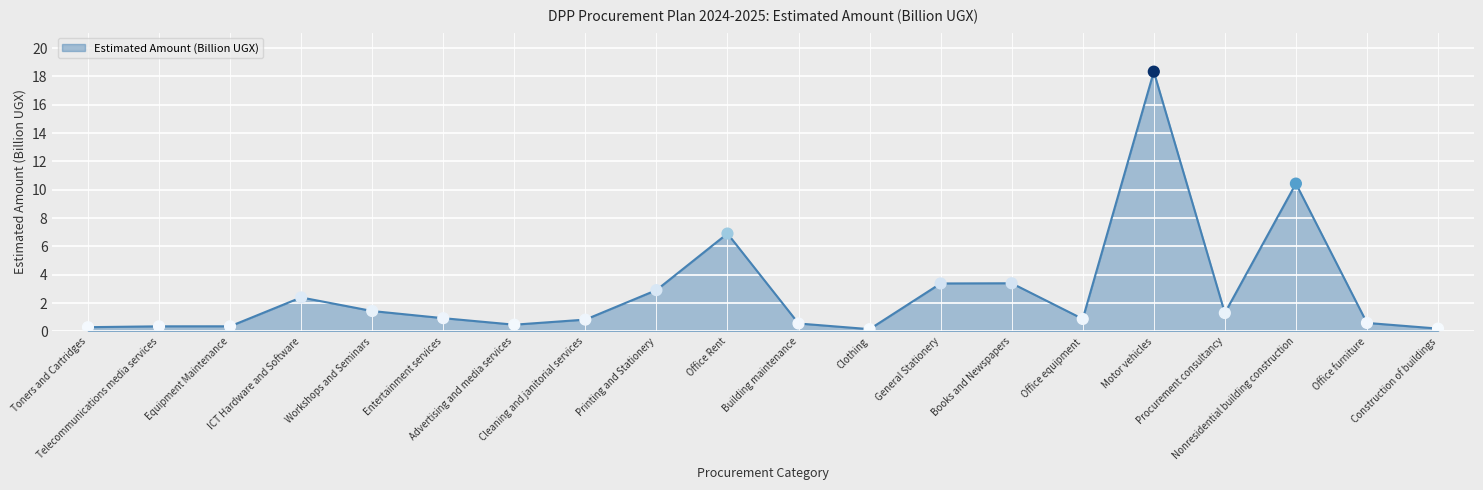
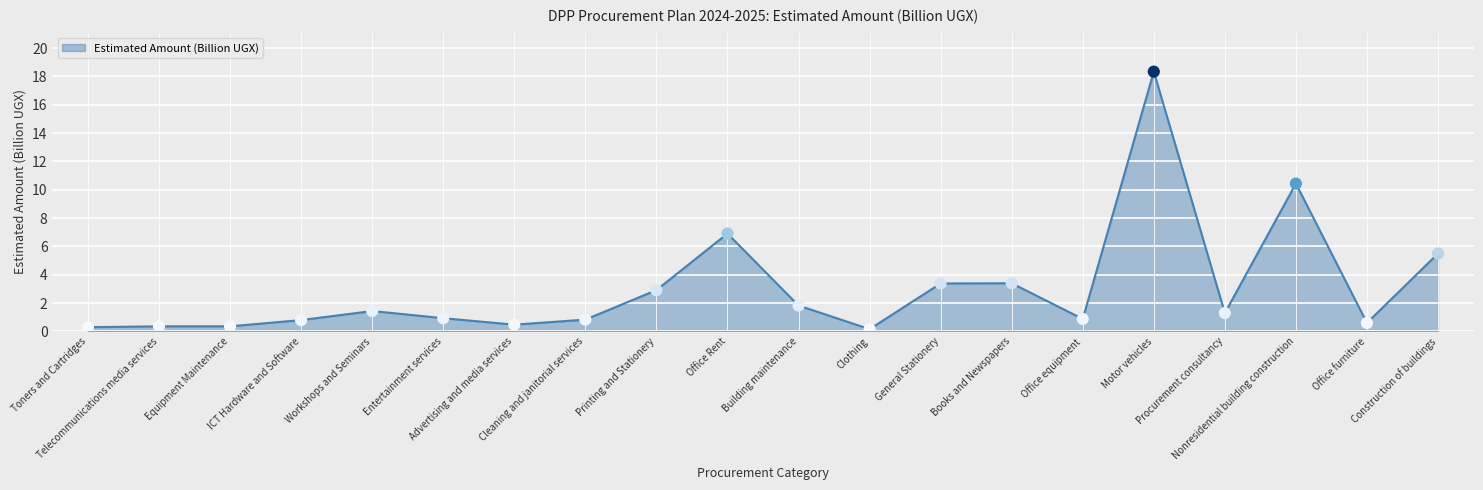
ICT Hardware and Software: 2.4 -> 0.8
Building maintenance: 0.6 -> 1.8
Construction of buildings: 0.2 -> 5.5
